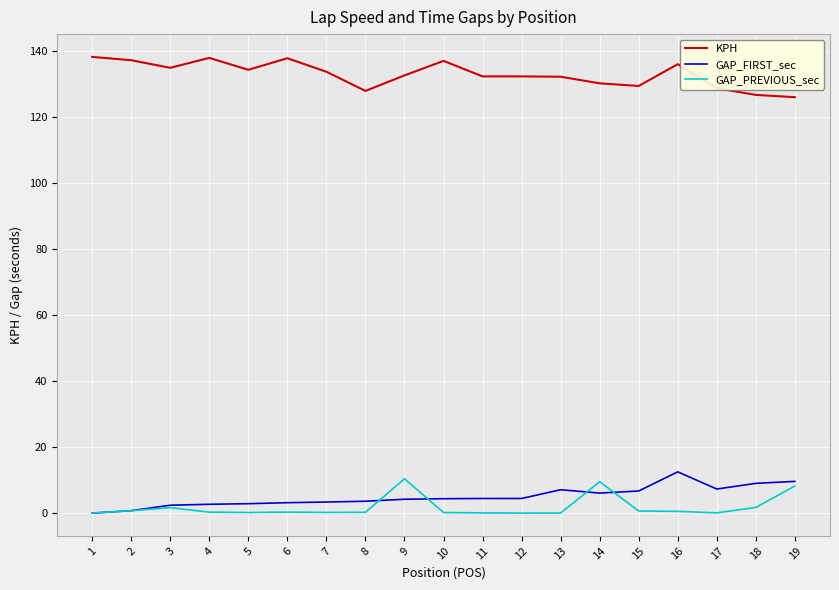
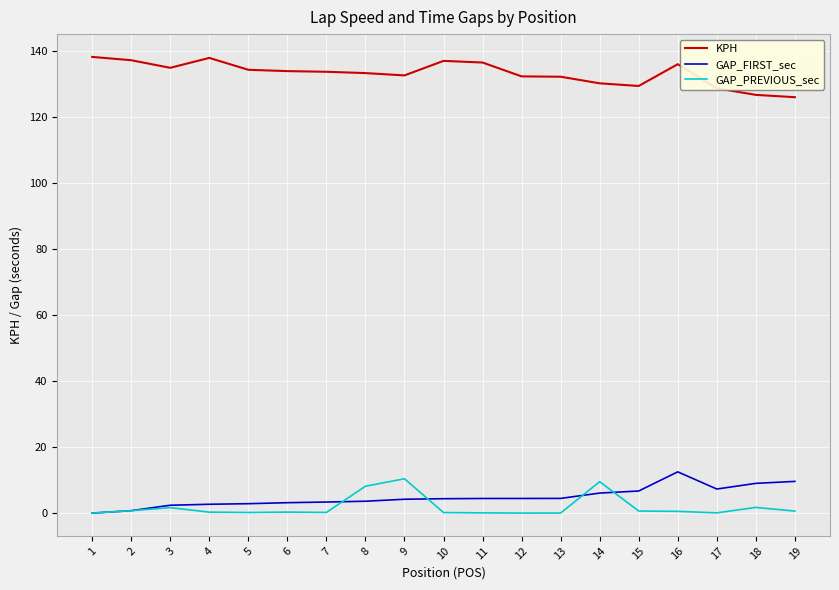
KPH, 6: 138 -> 134
KPH, 8: 128 -> 133
GAP_PREVIOUS_sec, 8: 0 -> 8
KPH, 11: 132 -> 137
GAP_FIRST_sec, 13: 7 -> 4
GAP_PREVIOUS_sec, 19: 8 -> 1
